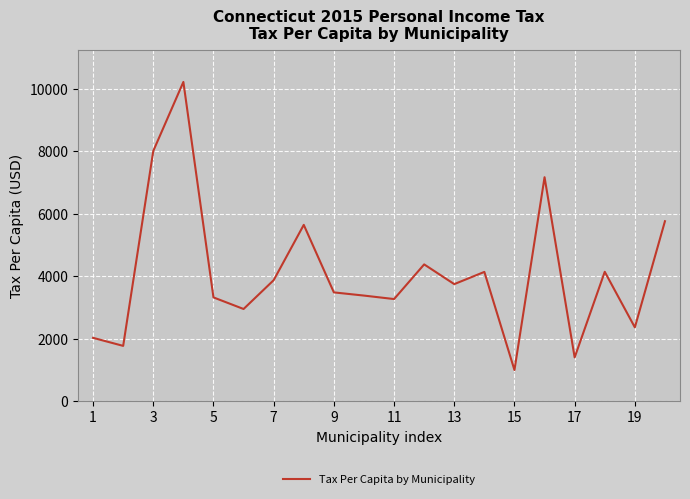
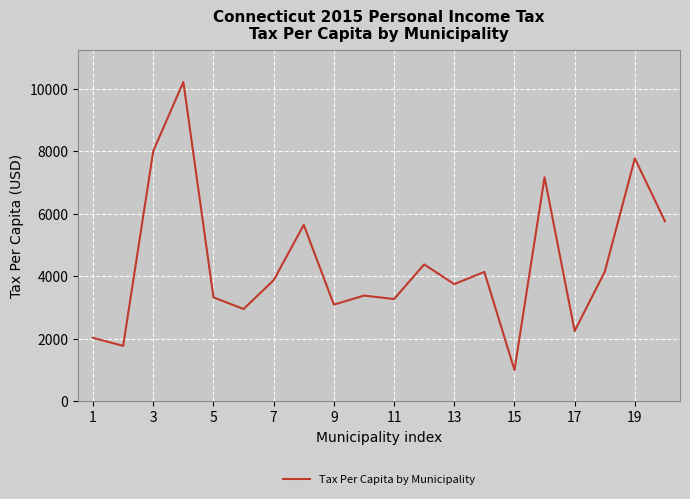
9: 3500 -> 3100
17: 1400 -> 2200
19: 2400 -> 7800
